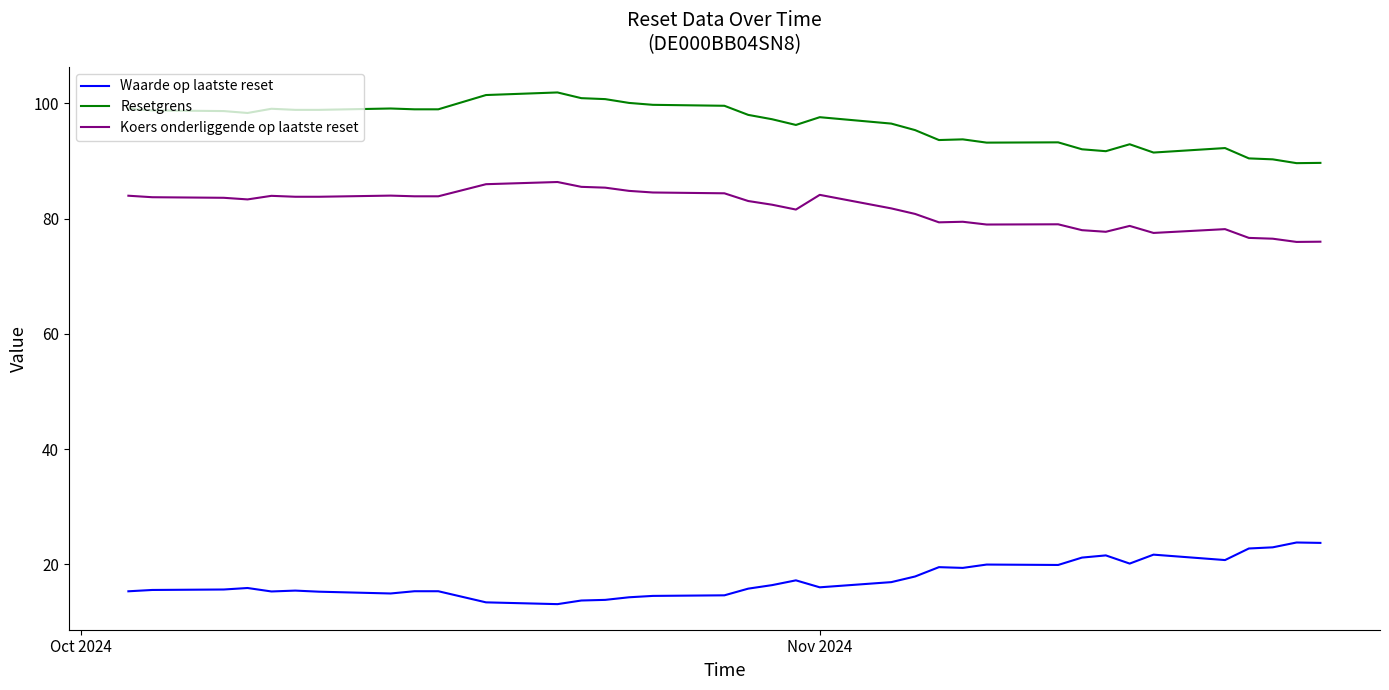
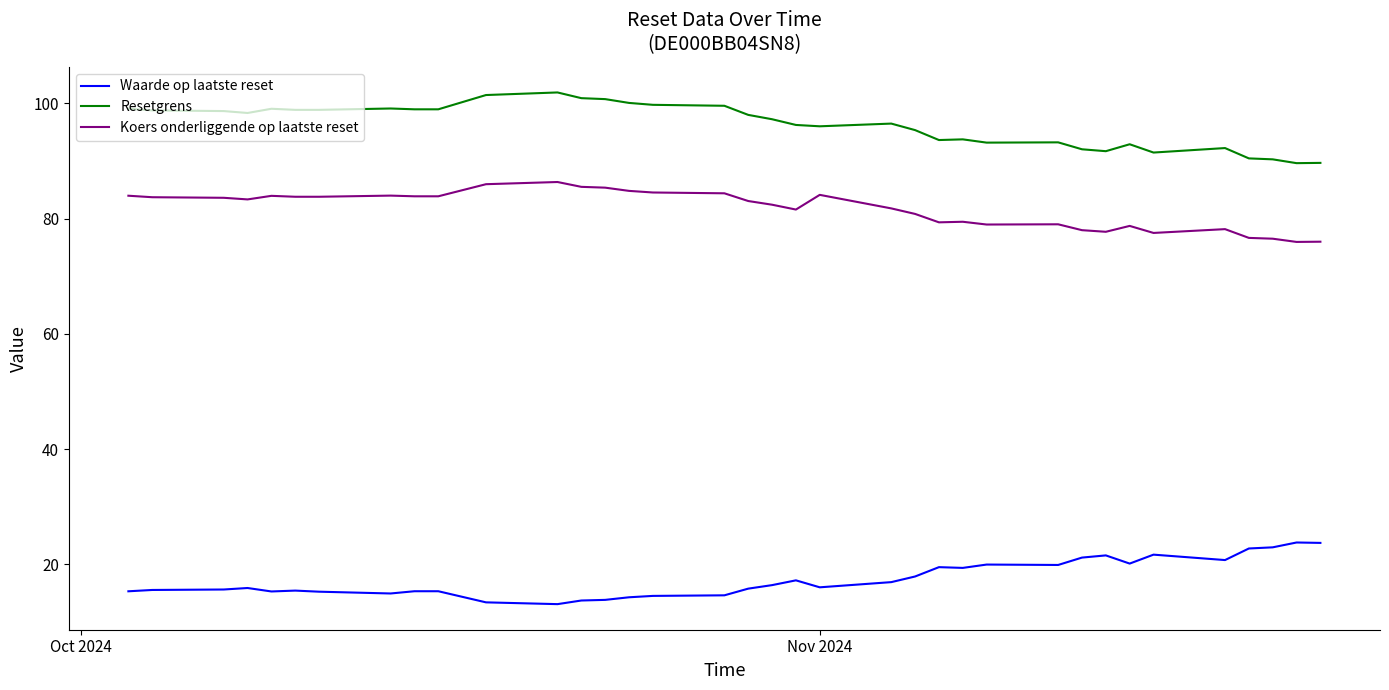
Resetgrens, Nov 2024: 98 -> 96
